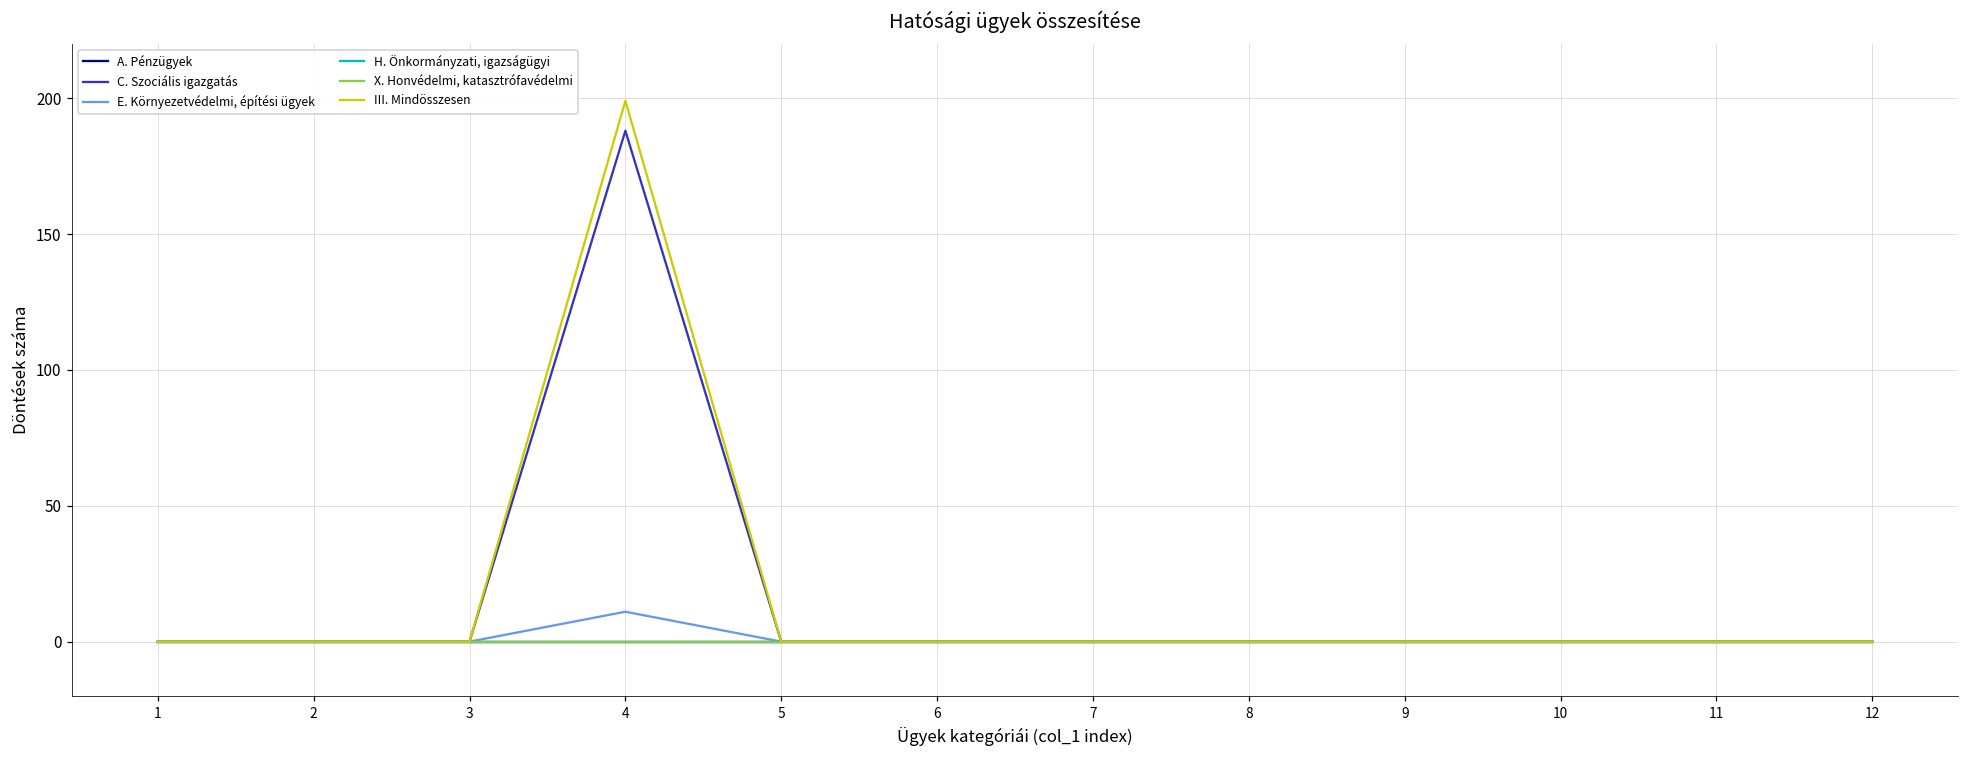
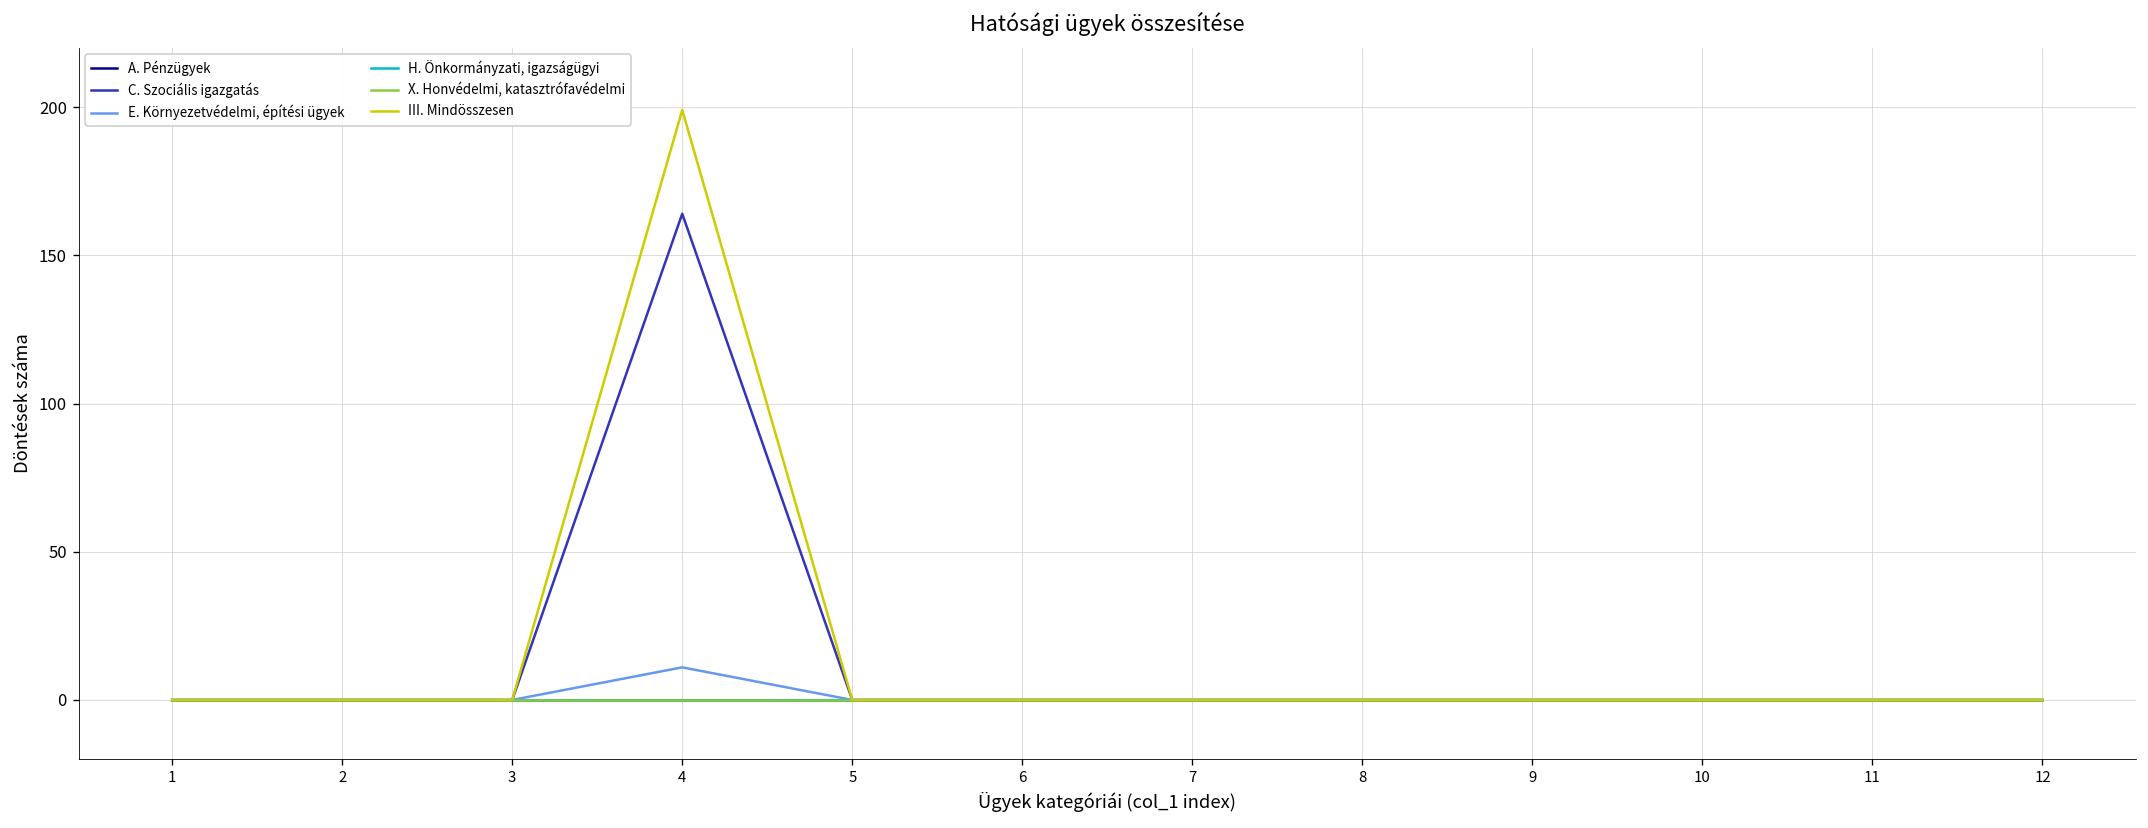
C. Szociális igazgatás, 4: 188 -> 164
